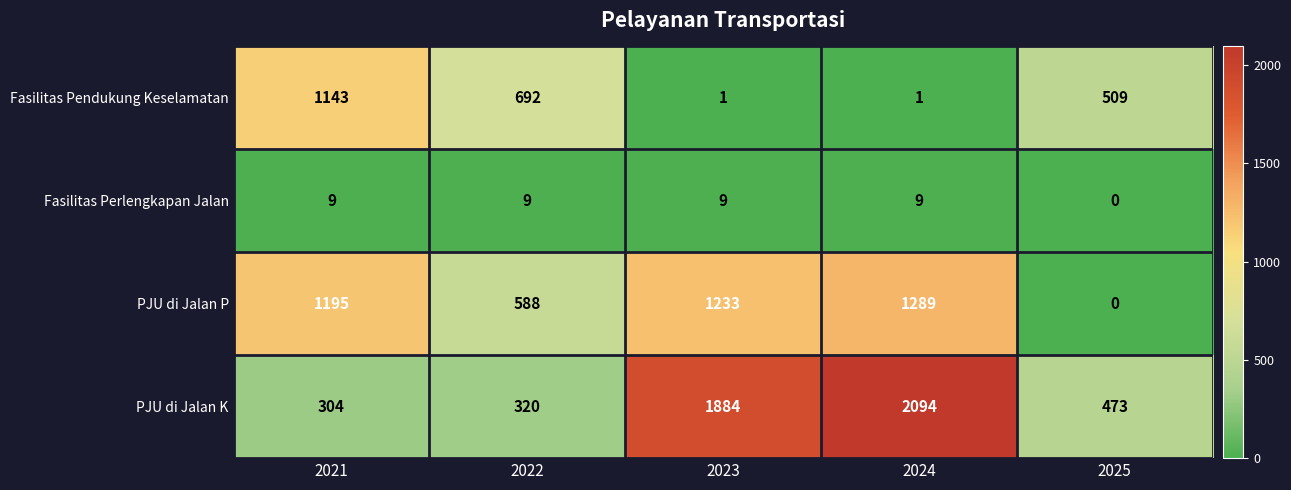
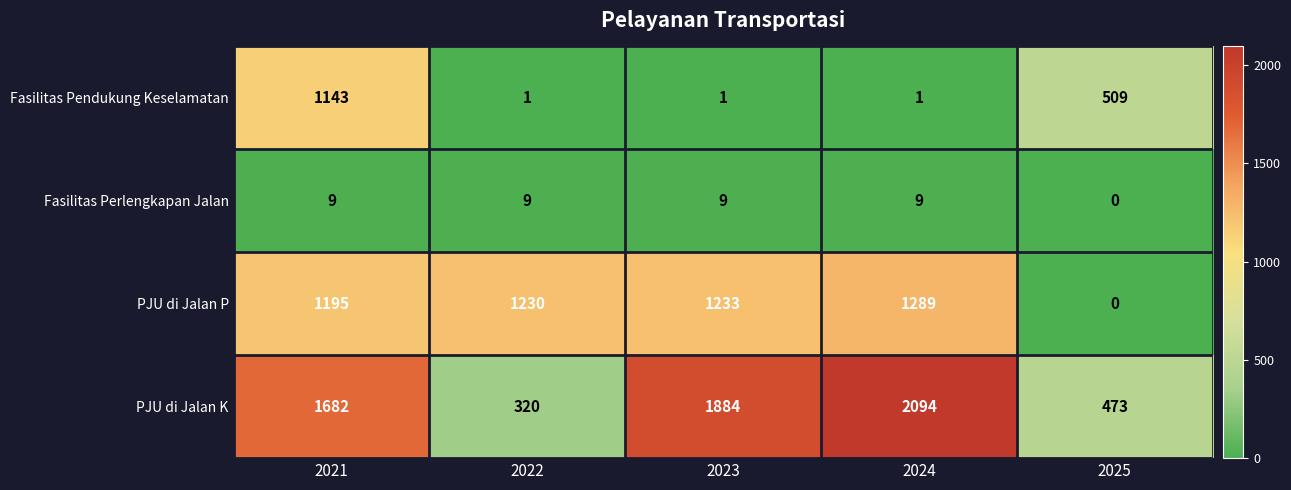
Fasilitas Pendukung Keselamatan, 2022: 692 -> 1
PJU di Jalan P, 2022: 588 -> 1230
PJU di Jalan K, 2021: 304 -> 1682
